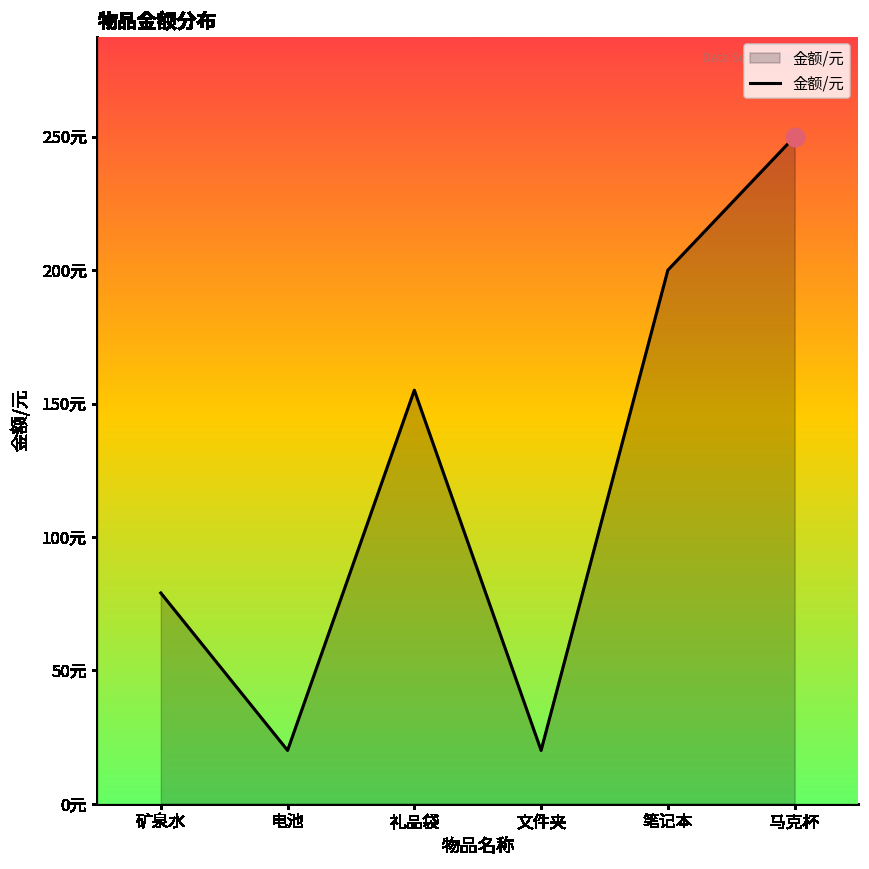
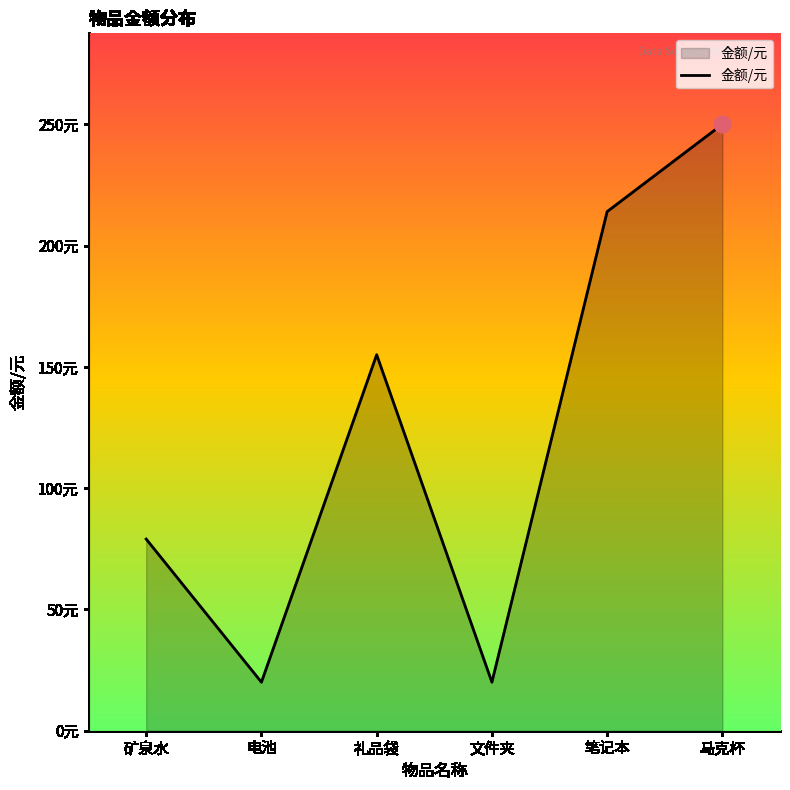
金额/元, 笔记本: 200元 -> 214元
